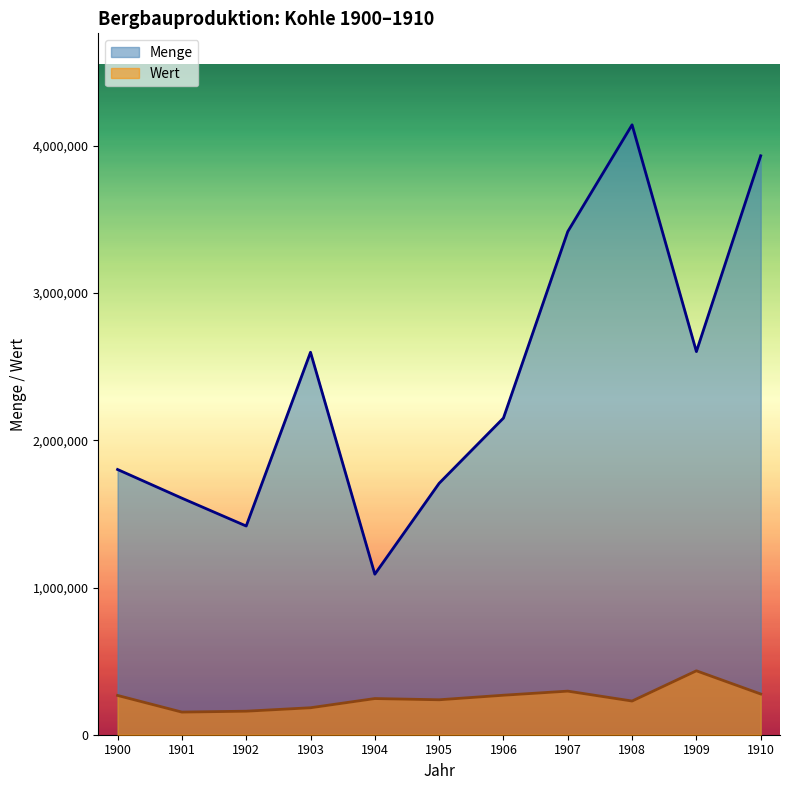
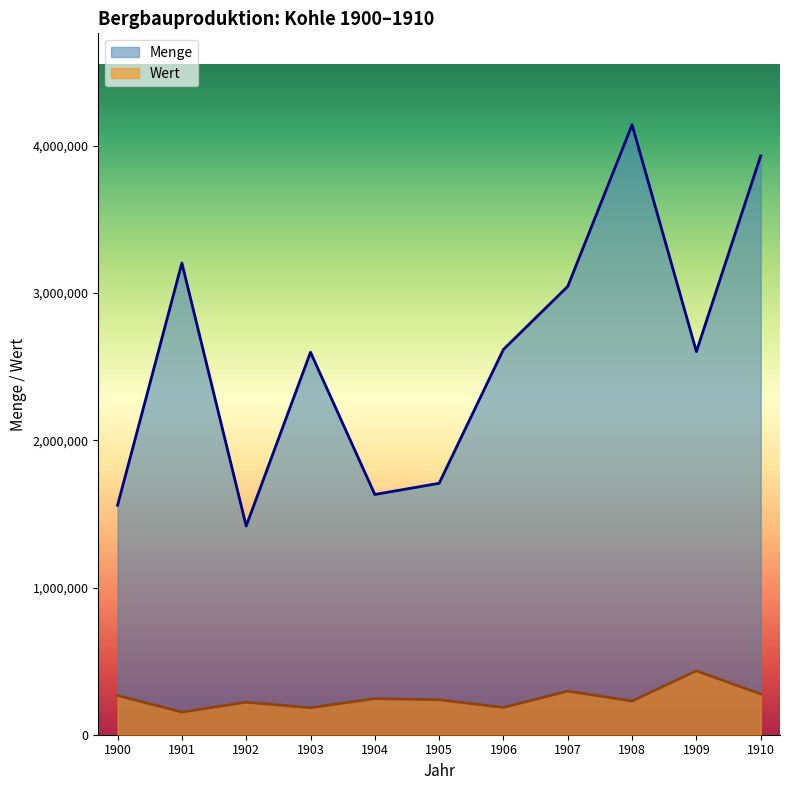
Menge, 1900: 1,800,000 -> 1,560,000
Menge, 1901: 1,610,000 -> 3,200,000
Wert, 1902: 160,000 -> 220,000
Menge, 1904: 1,090,000 -> 1,630,000
Menge, 1906: 2,150,000 -> 2,620,000
Wert, 1906: 270,000 -> 190,000
Menge, 1907: 3,420,000 -> 3,050,000
